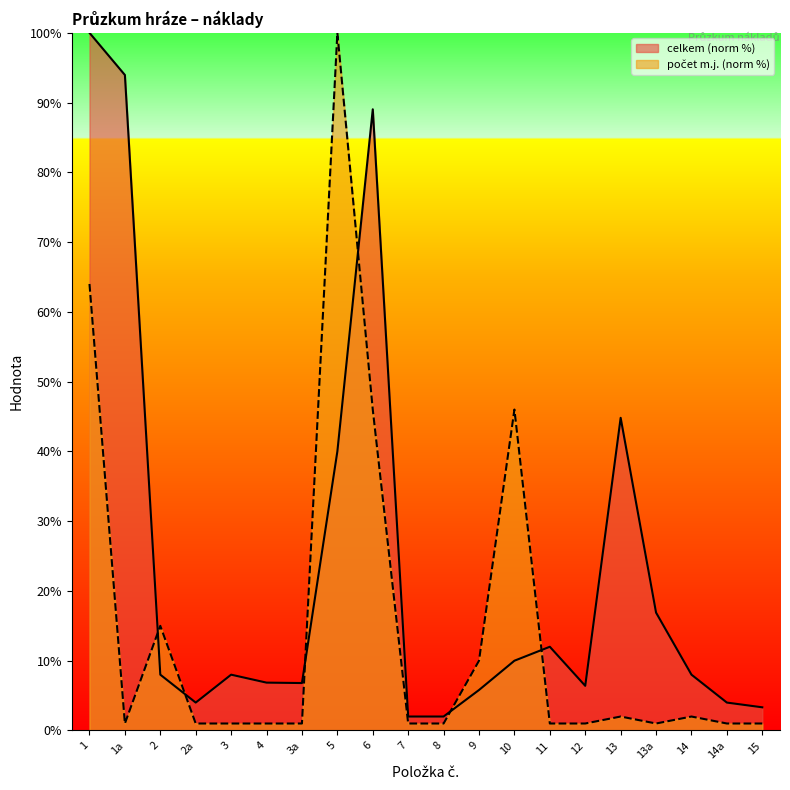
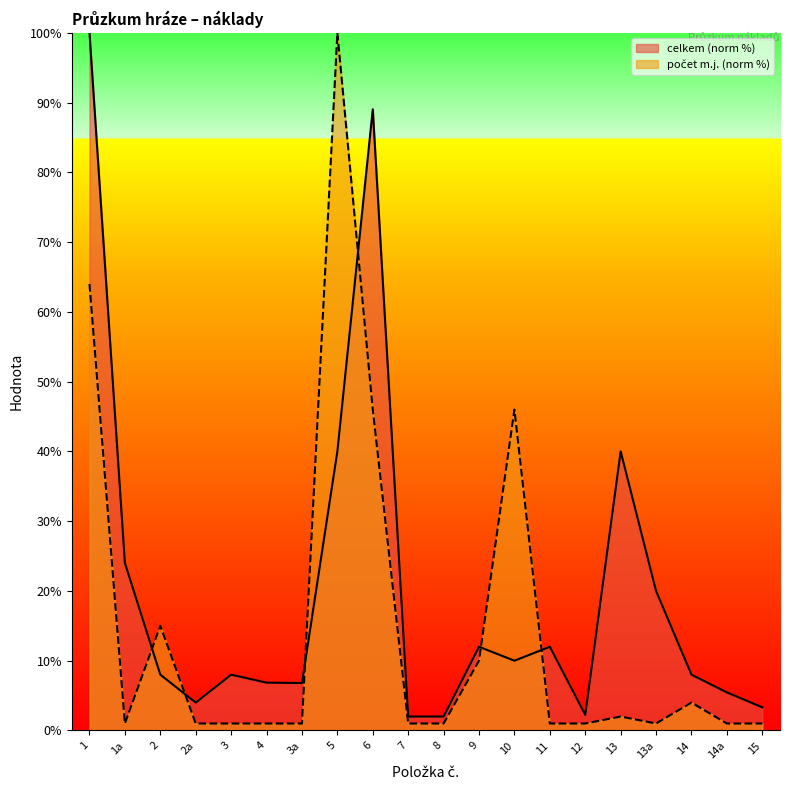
celkem (norm %), 1a: 94% -> 24%
celkem (norm %), 9: 6% -> 12%
celkem (norm %), 12: 6% -> 2%
celkem (norm %), 13: 45% -> 40%
celkem (norm %), 13a: 17% -> 20%
počet m.j. (norm %), 14: 2% -> 4%
celkem (norm %), 14a: 4% -> 5%
